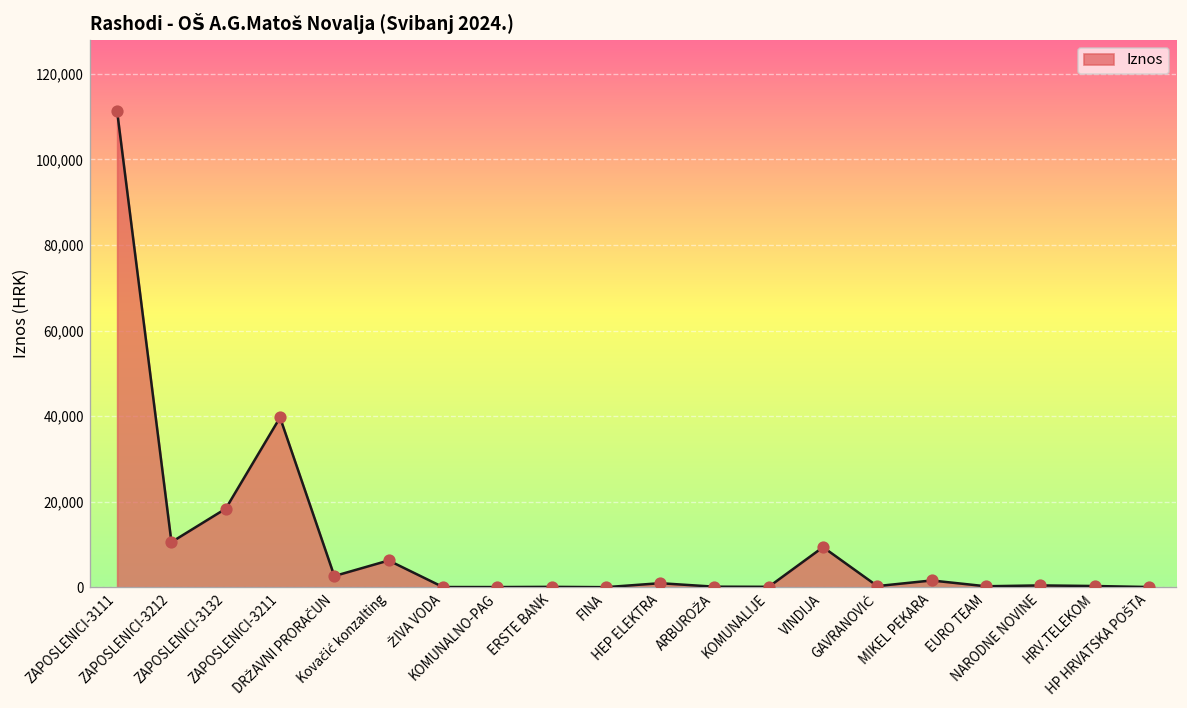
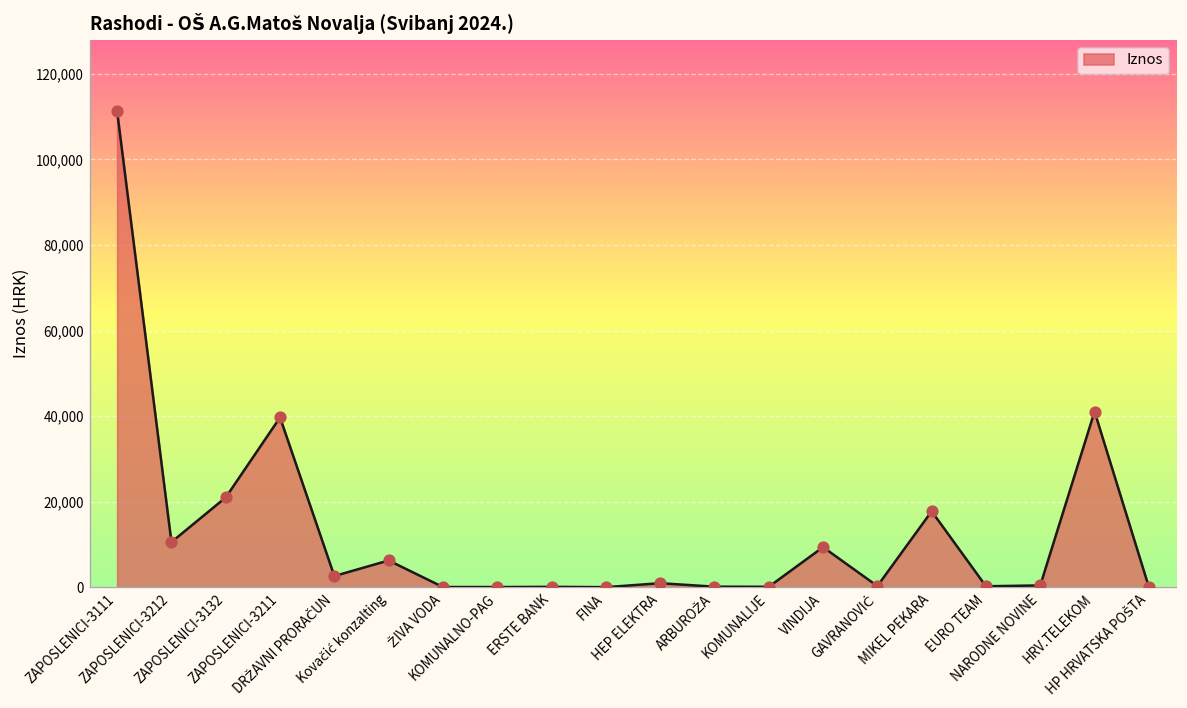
ZAPOSLENICI-3132: 18,000 -> 21,000
MIKEL PEKARA: 2,000 -> 18,000
HRV.TELEKOM: 0 -> 41,000
